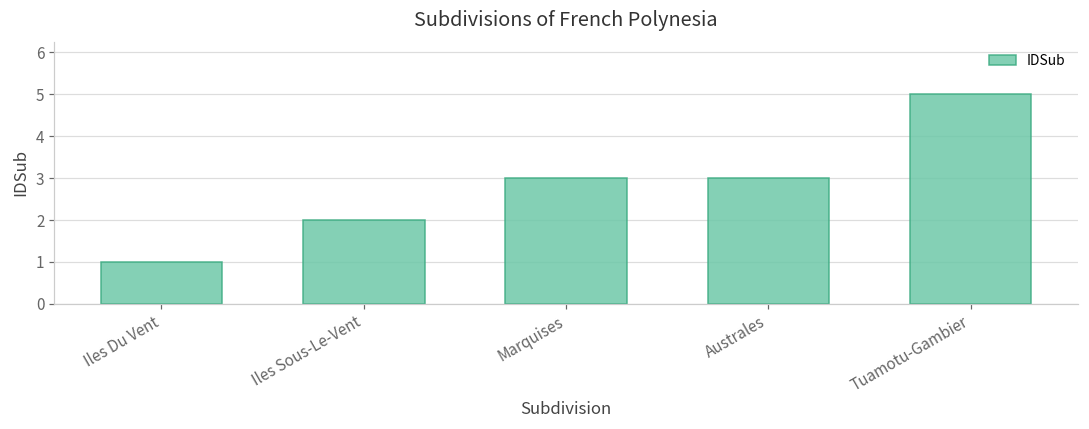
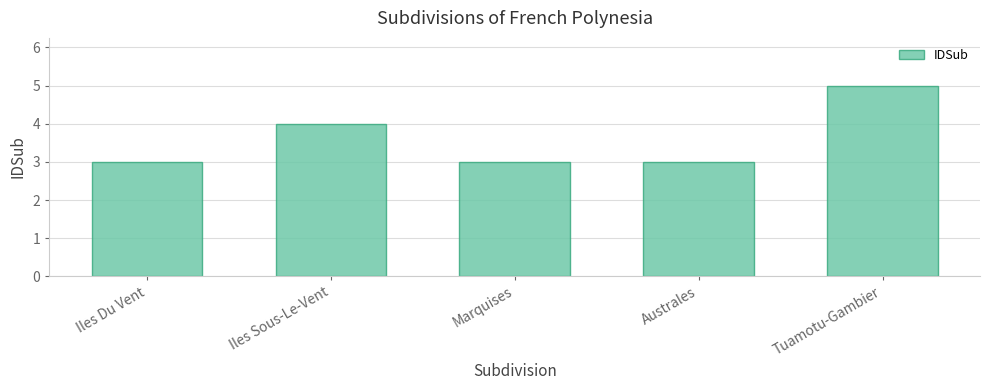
Iles Du Vent: 1 -> 3
Iles Sous-Le-Vent: 2 -> 4
